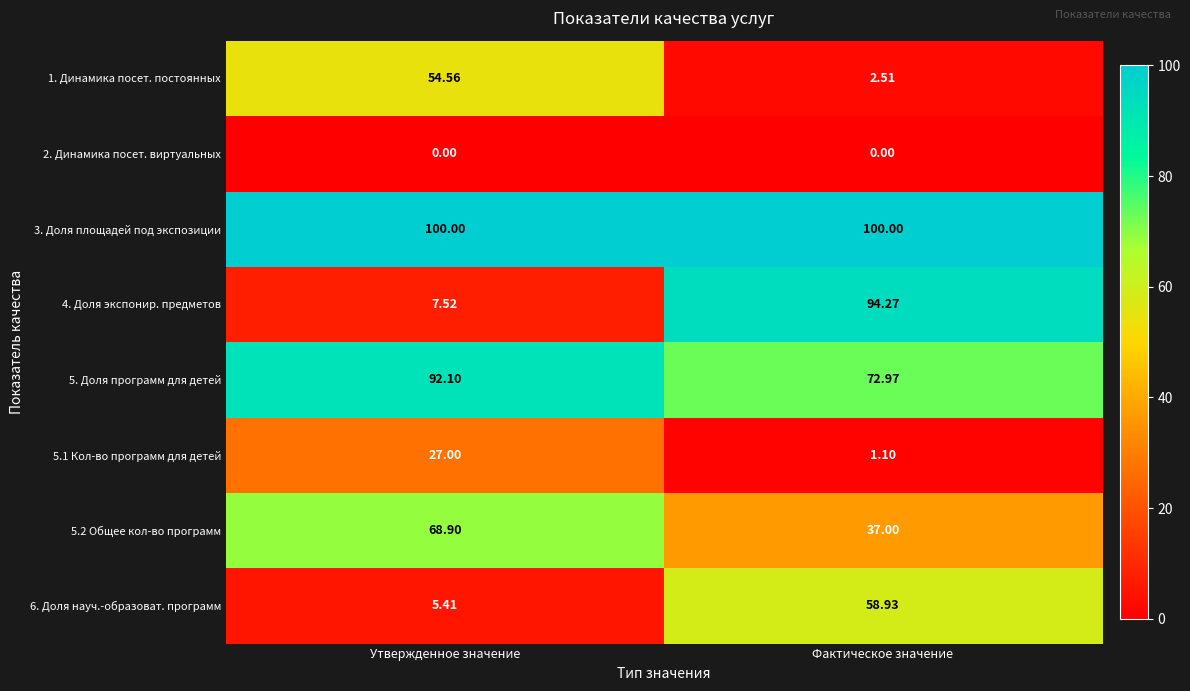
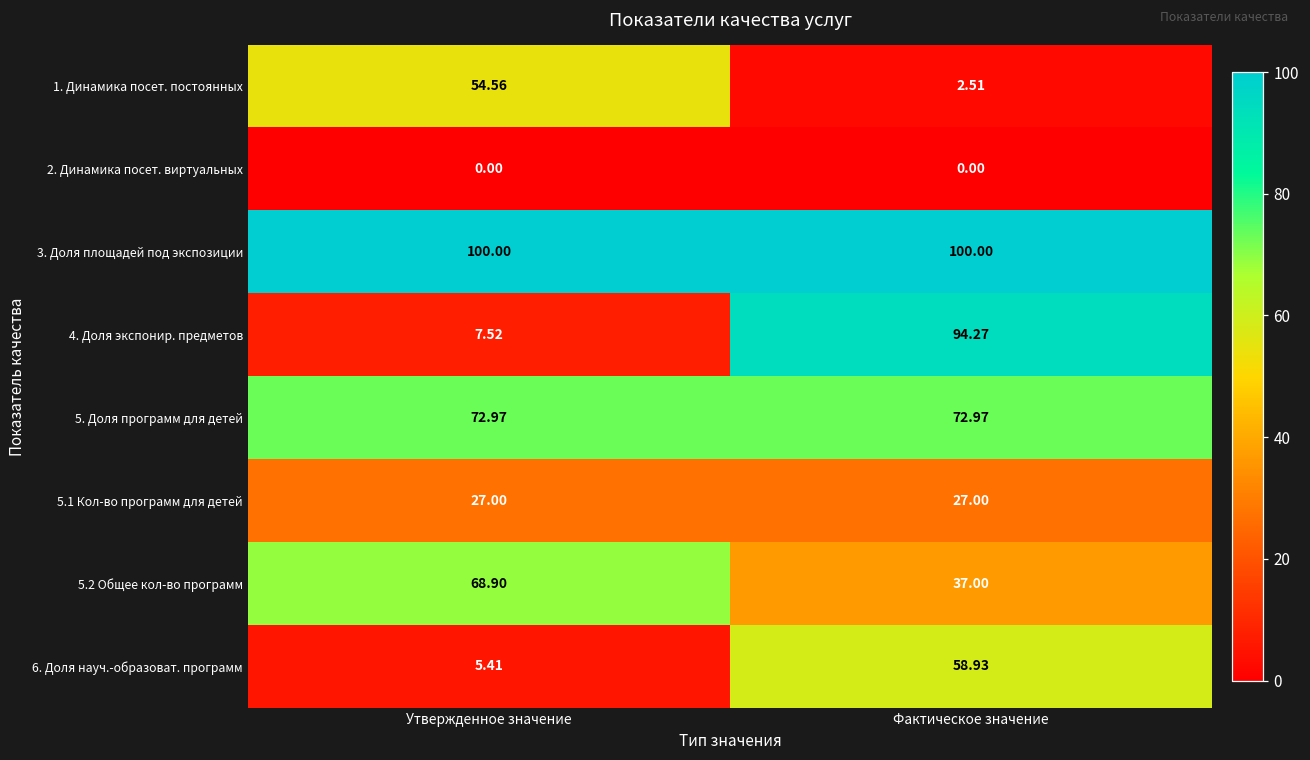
5. Доля программ для детей, Утвержденное значение: 92.10 -> 72.97
5.1 Кол-во программ для детей, Фактическое значение: 1.10 -> 27.00
